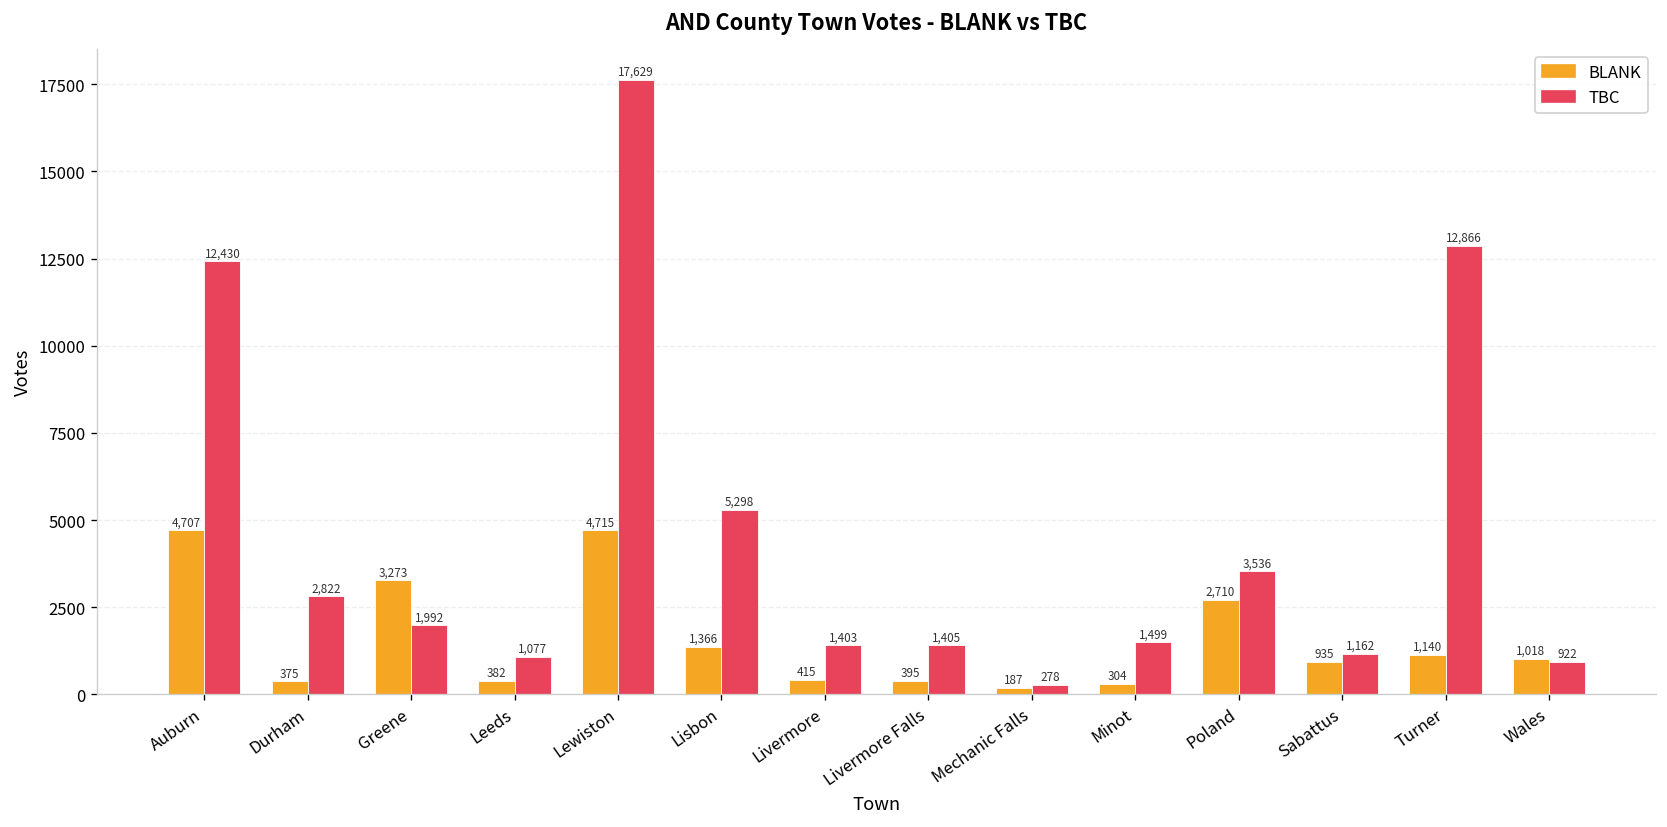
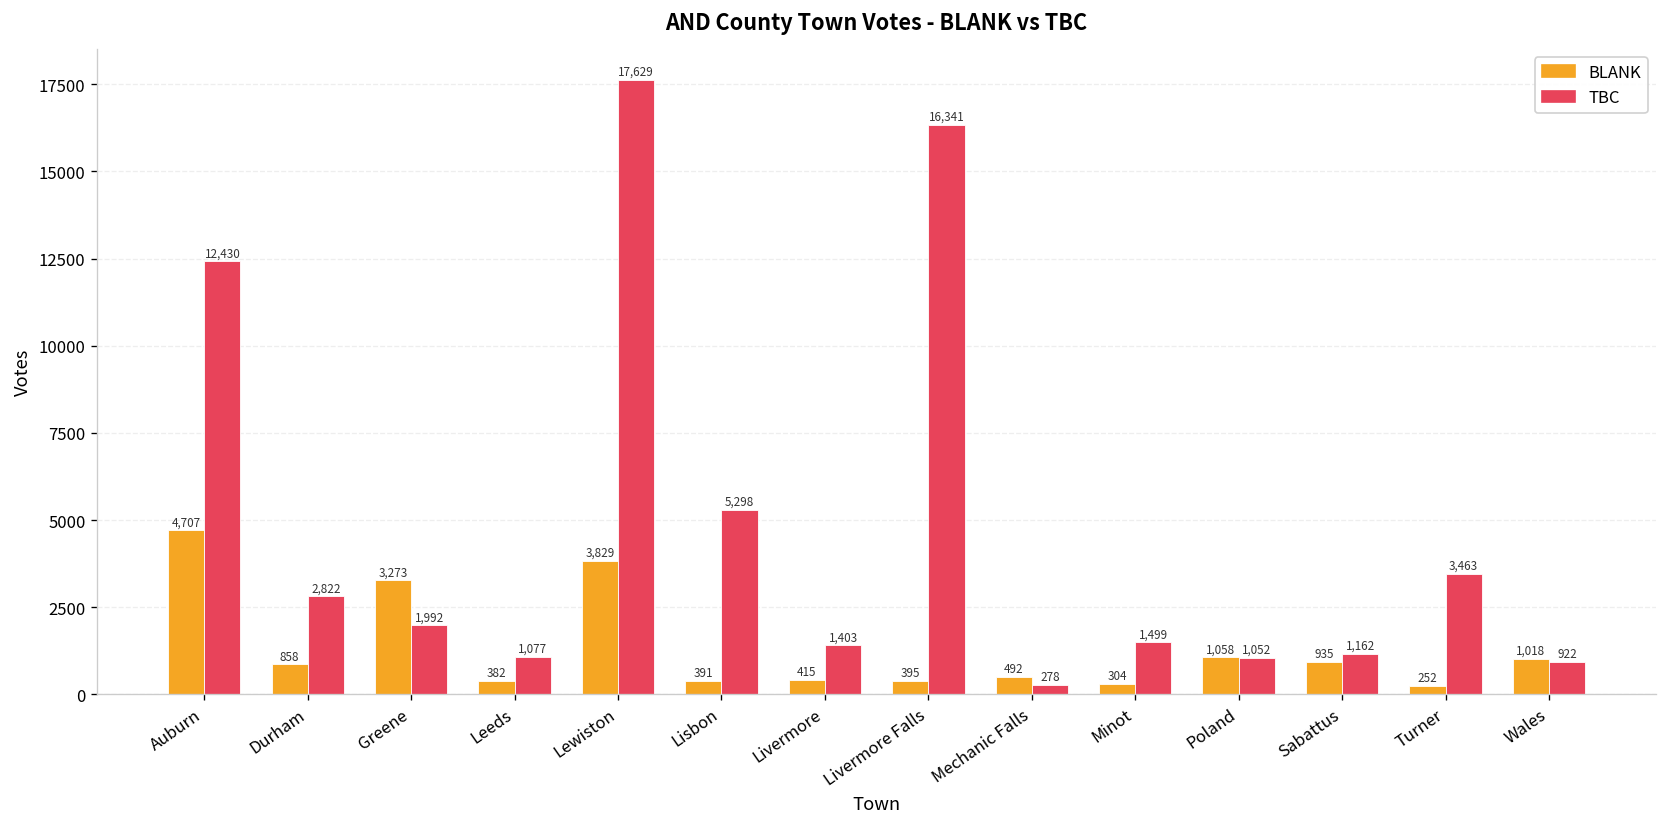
BLANK, Durham: 375 -> 858
BLANK, Lewiston: 4,715 -> 3,829
BLANK, Lisbon: 1,366 -> 391
TBC, Livermore Falls: 1,405 -> 16,341
BLANK, Mechanic Falls: 187 -> 492
BLANK, Poland: 2,710 -> 1,058
TBC, Poland: 3,536 -> 1,052
BLANK, Turner: 1,140 -> 252
TBC, Turner: 12,866 -> 3,463
